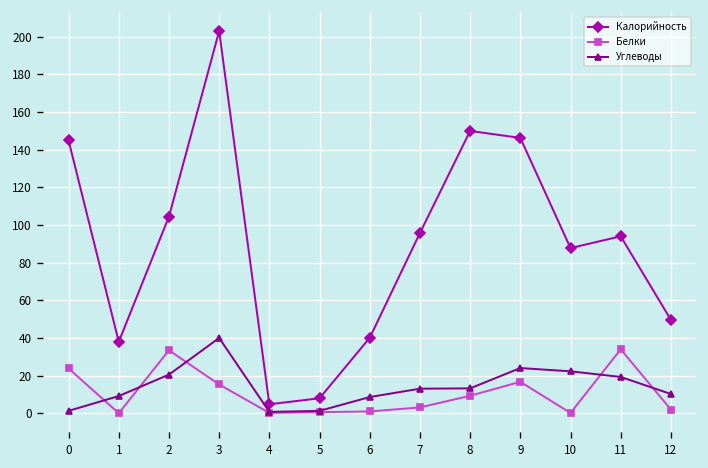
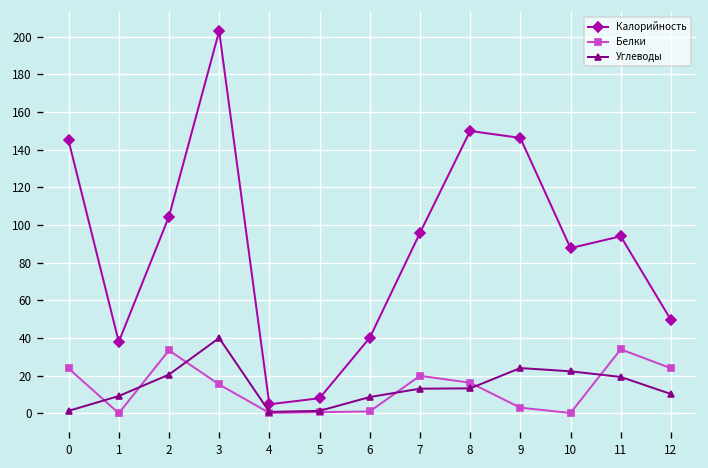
Белки, 7: 3 -> 20
Белки, 8: 9 -> 16
Белки, 9: 17 -> 3
Белки, 12: 2 -> 24
